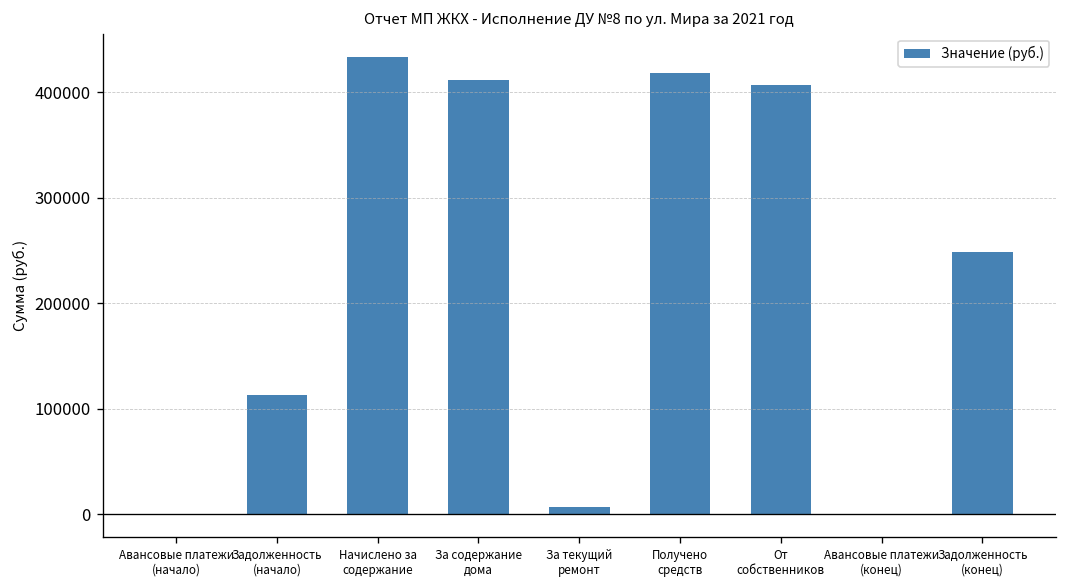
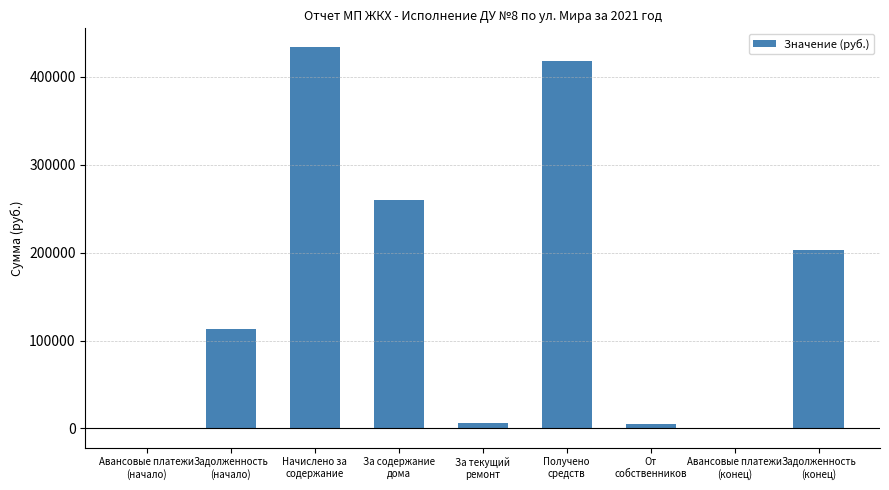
За содержание дома: 410000 -> 260000
От собственников: 410000 -> 0
Задолженность (конец): 250000 -> 200000
